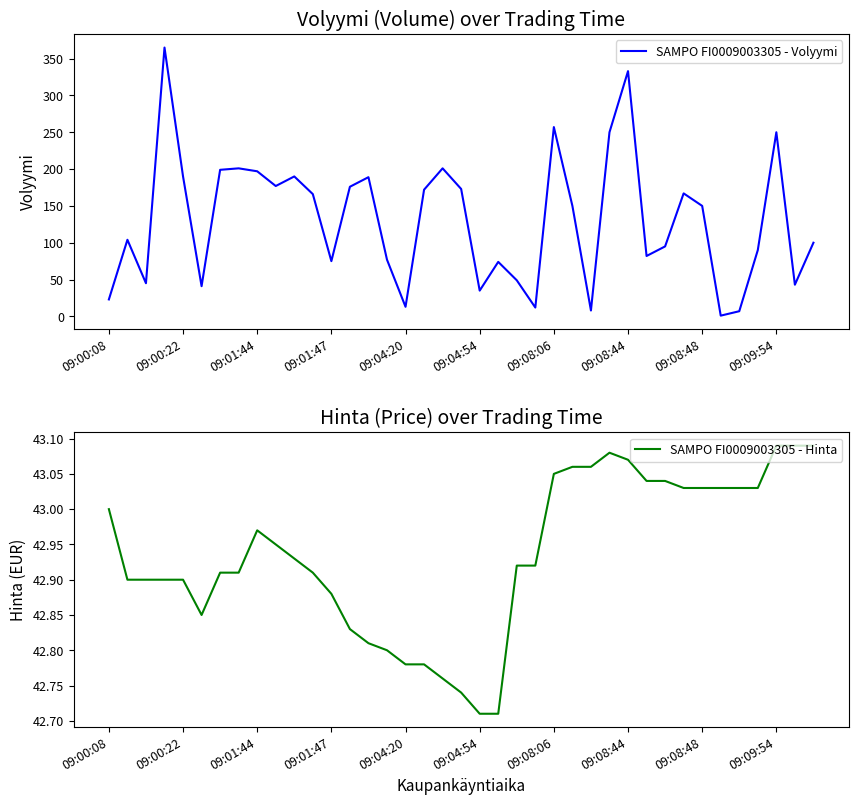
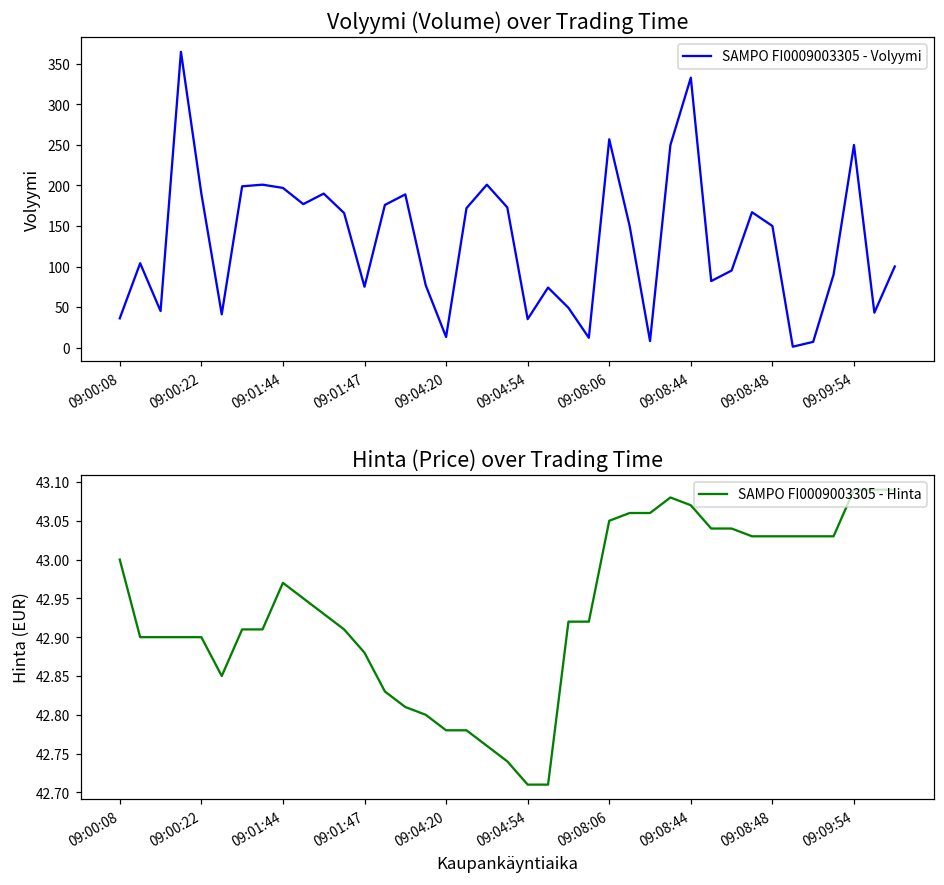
Volyymi (Volume) over Trading Time, 09:00:08: 20 -> 40
